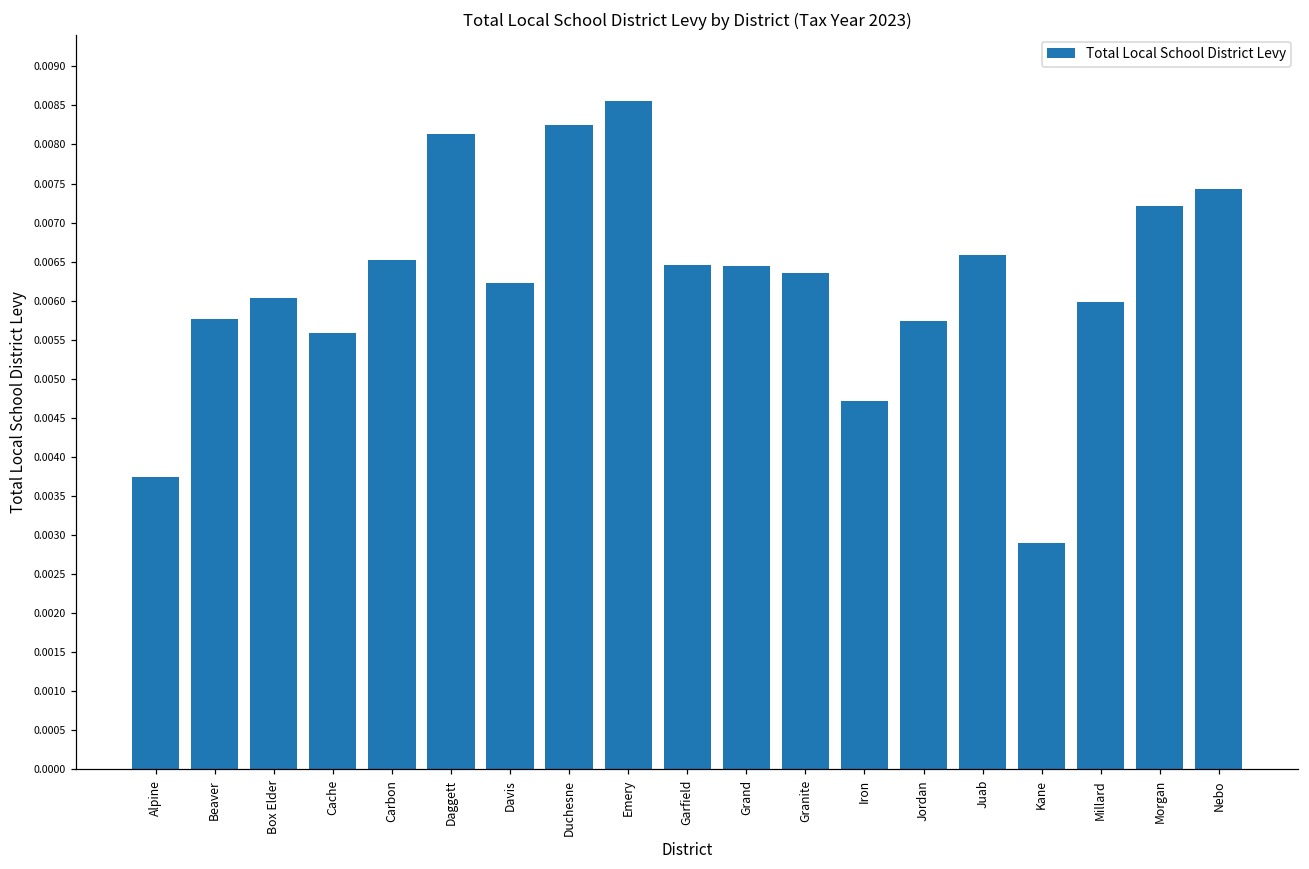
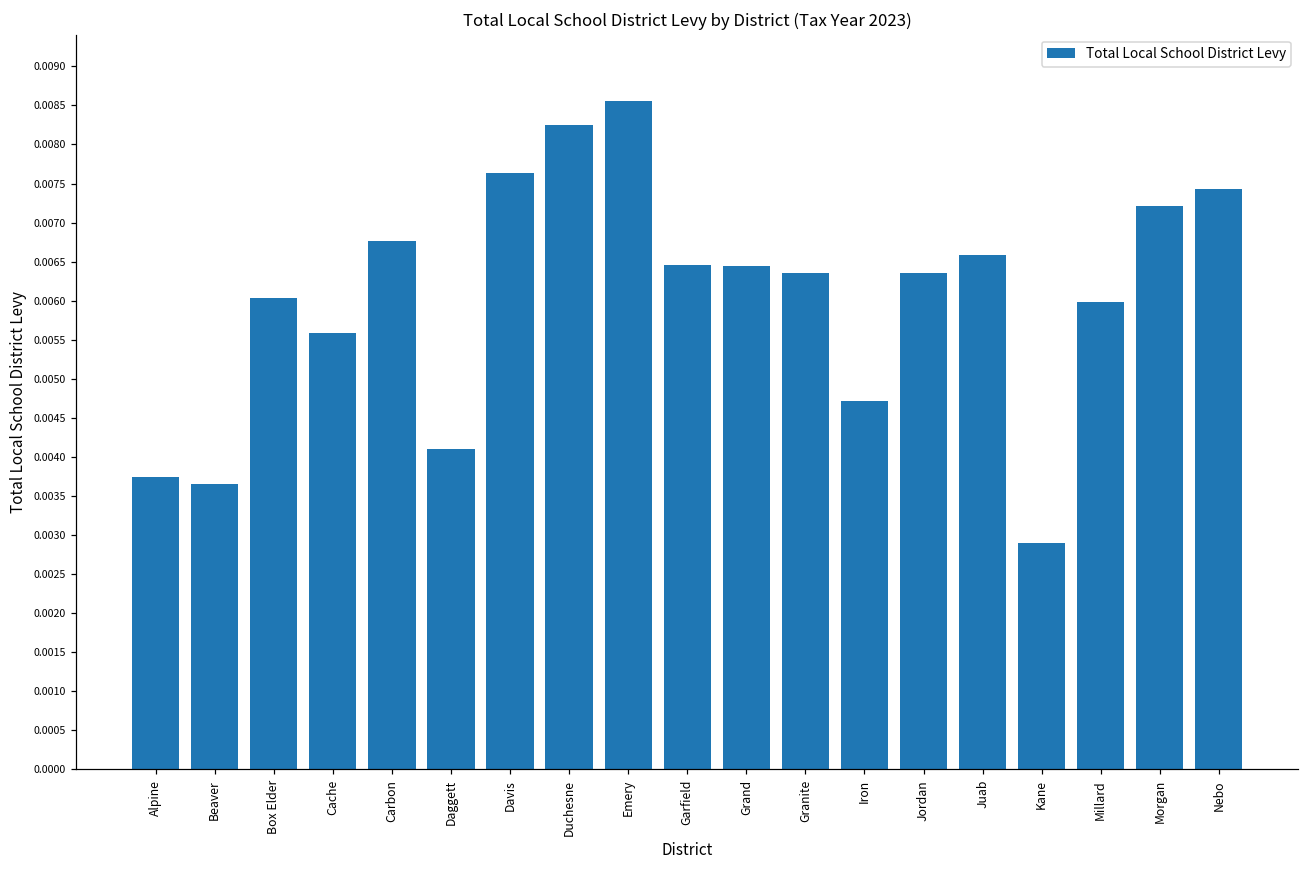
Beaver: 0.0058 -> 0.0037
Carbon: 0.0065 -> 0.0068
Daggett: 0.0081 -> 0.0041
Davis: 0.0062 -> 0.0076
Jordan: 0.0057 -> 0.0064
